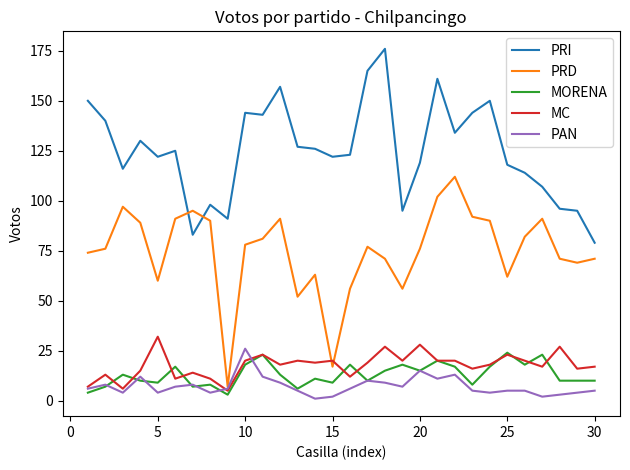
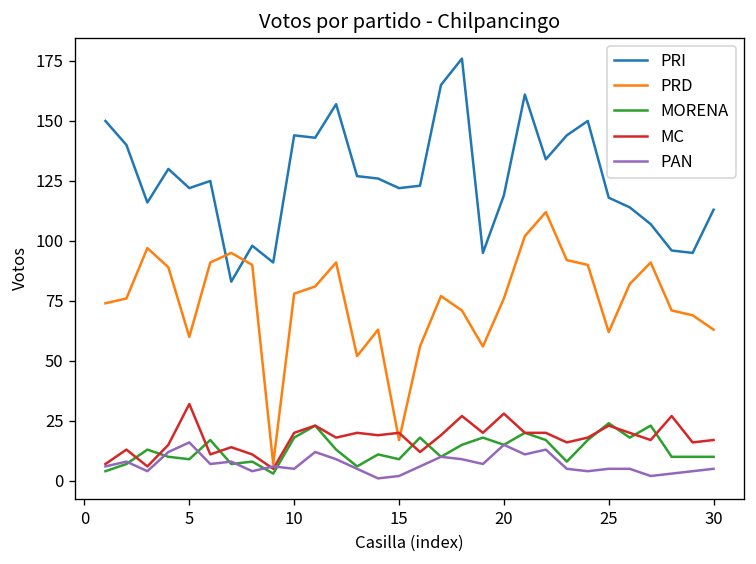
PAN, 5: 4 -> 16
PAN, 10: 26 -> 5
PRI, 30: 79 -> 113
PRD, 30: 71 -> 63
